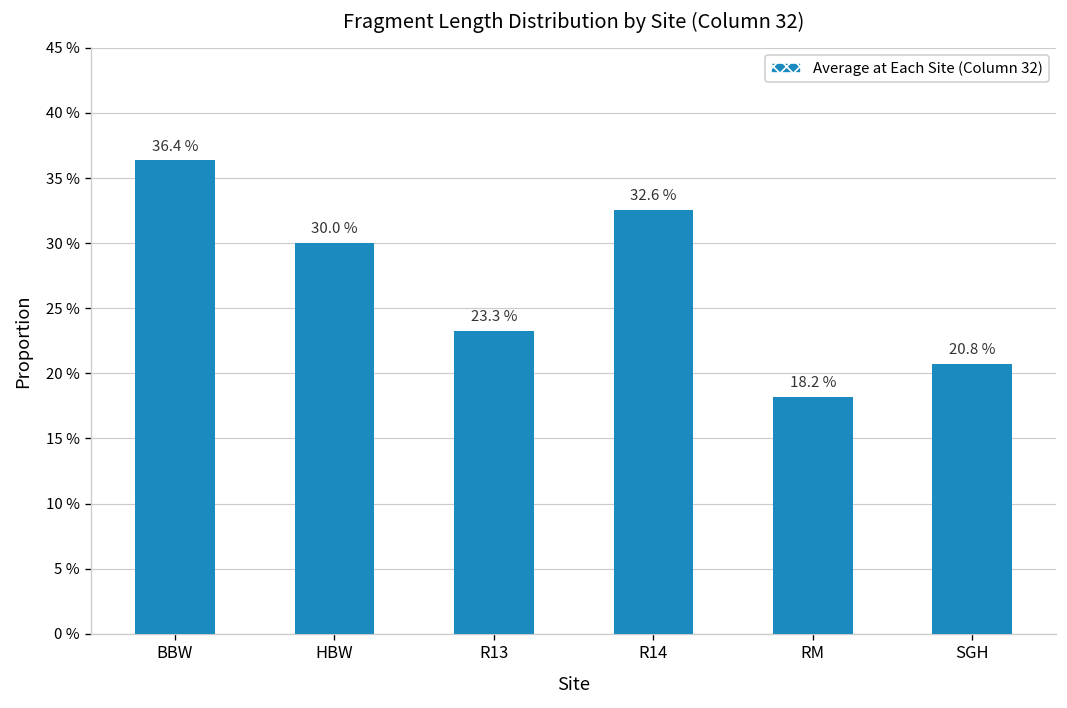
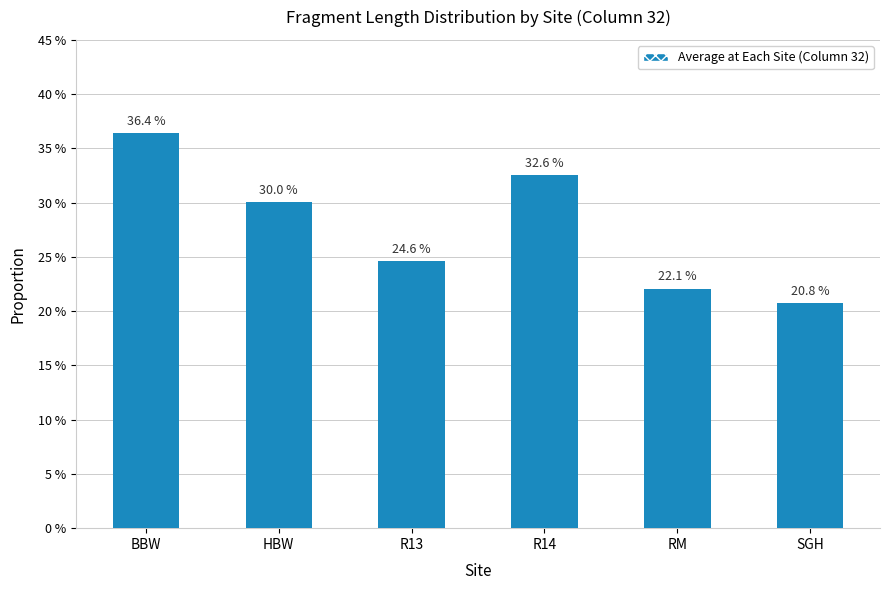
R13: 23.3 % -> 24.6 %
RM: 18.2 % -> 22.1 %
